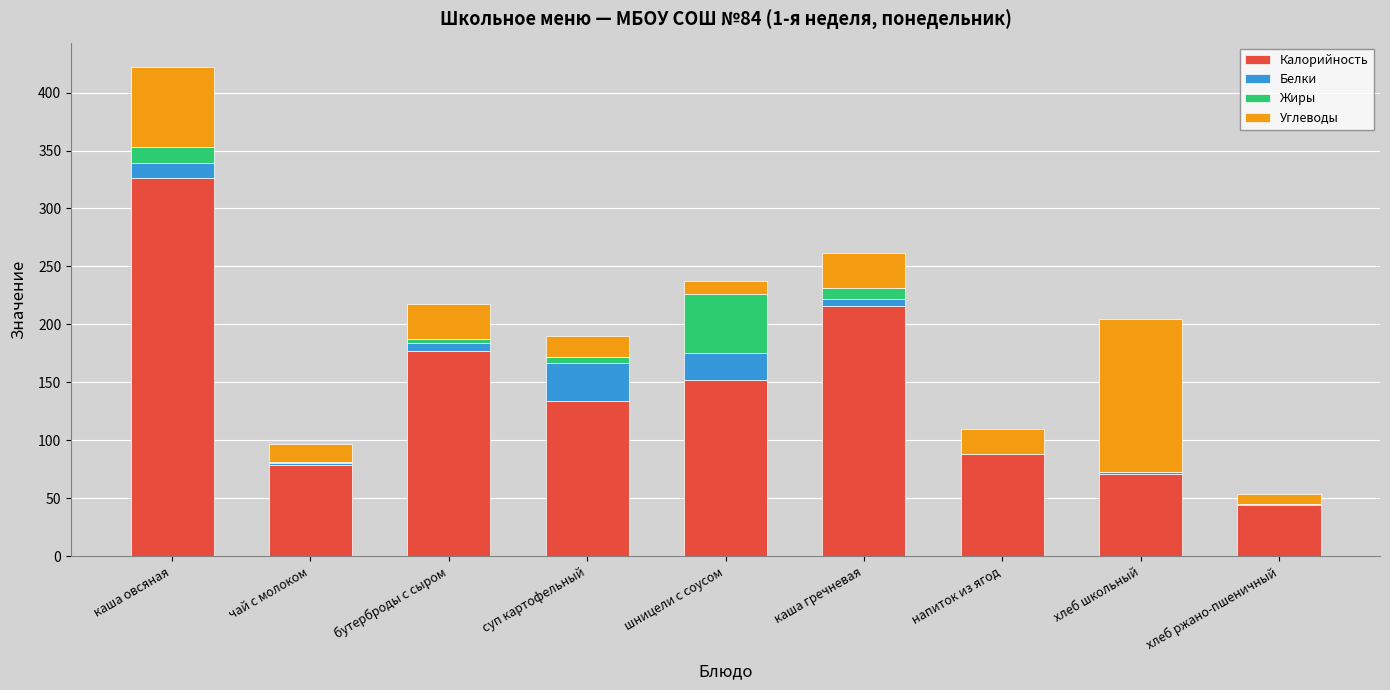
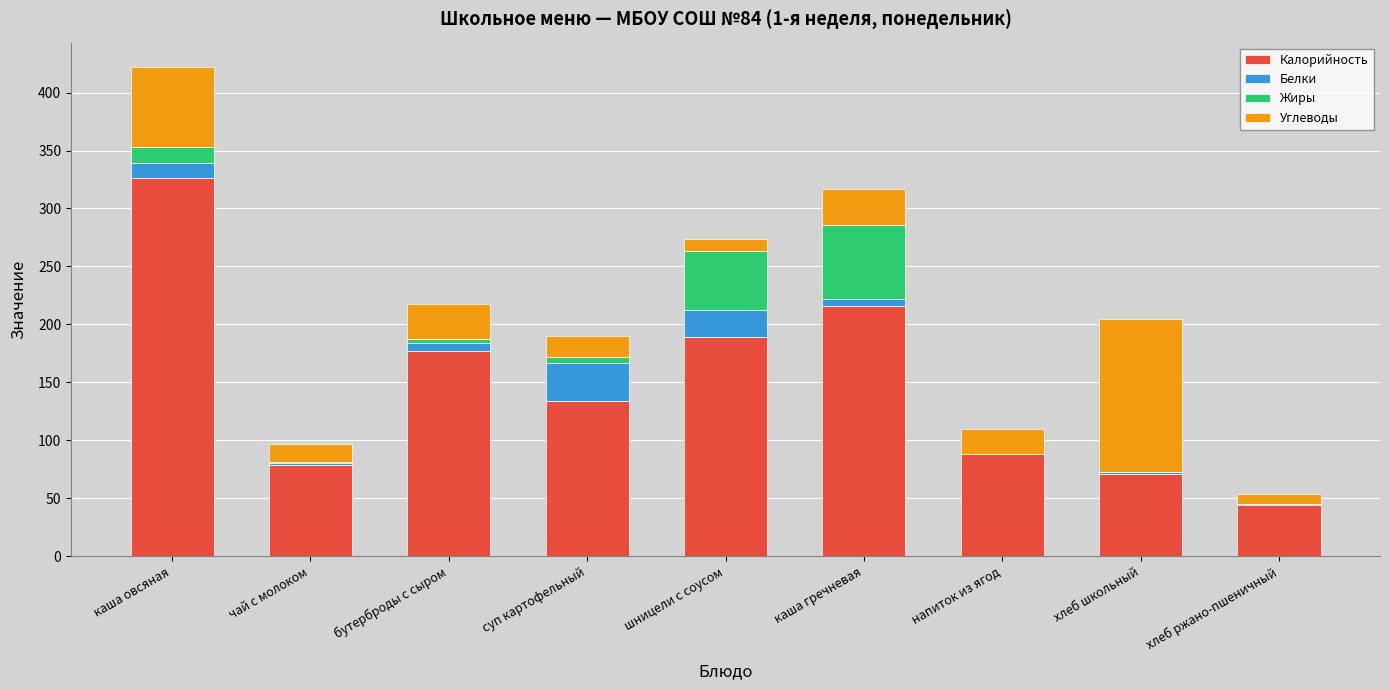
Калорийность, шницели с соусом: 152 -> 189
Жиры, каша гречневая: 9 -> 64
